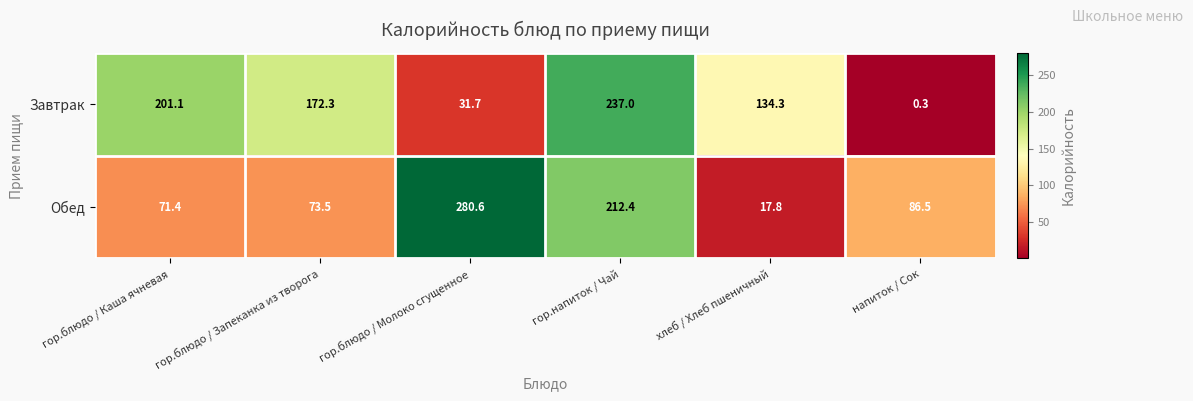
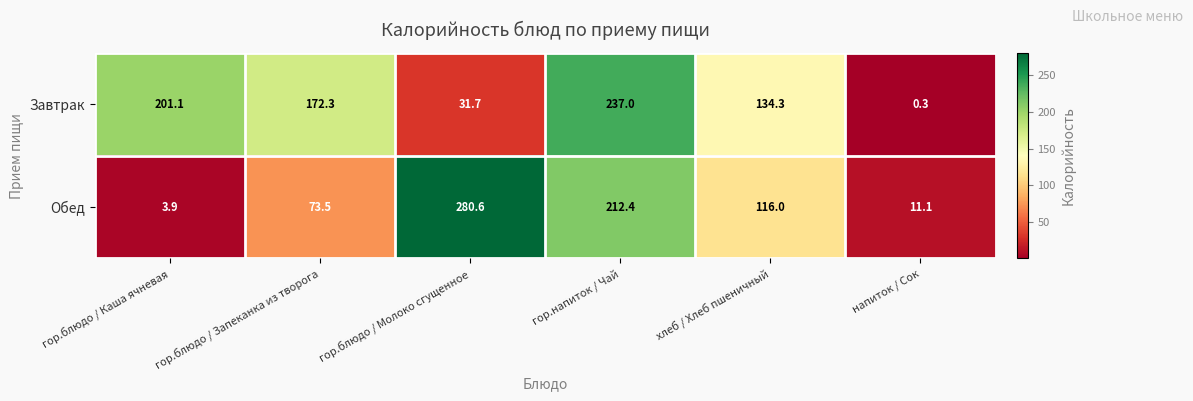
Обед, гор.блюдо / Каша ячневая: 71.4 -> 3.9
Обед, хлеб / Хлеб пшеничный: 17.8 -> 116.0
Обед, напиток / Сок: 86.5 -> 11.1
